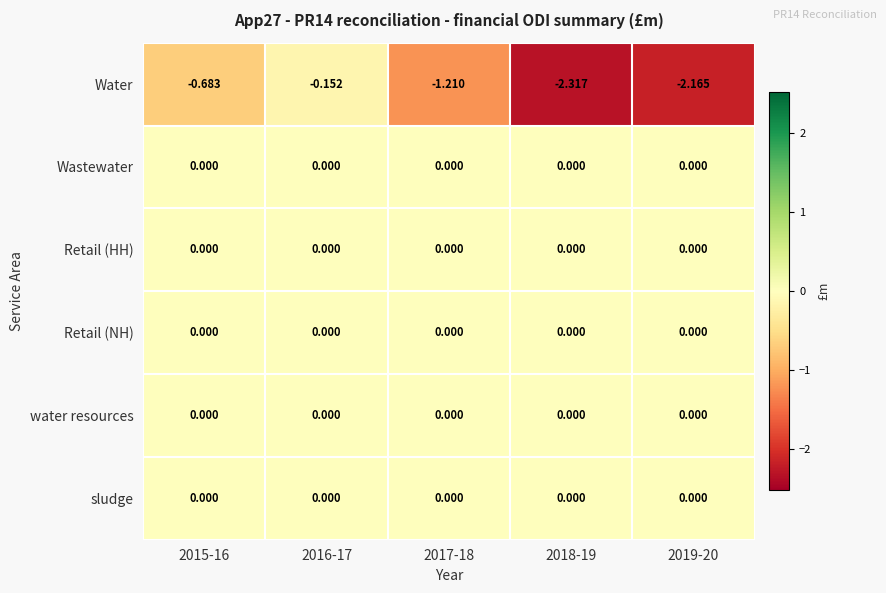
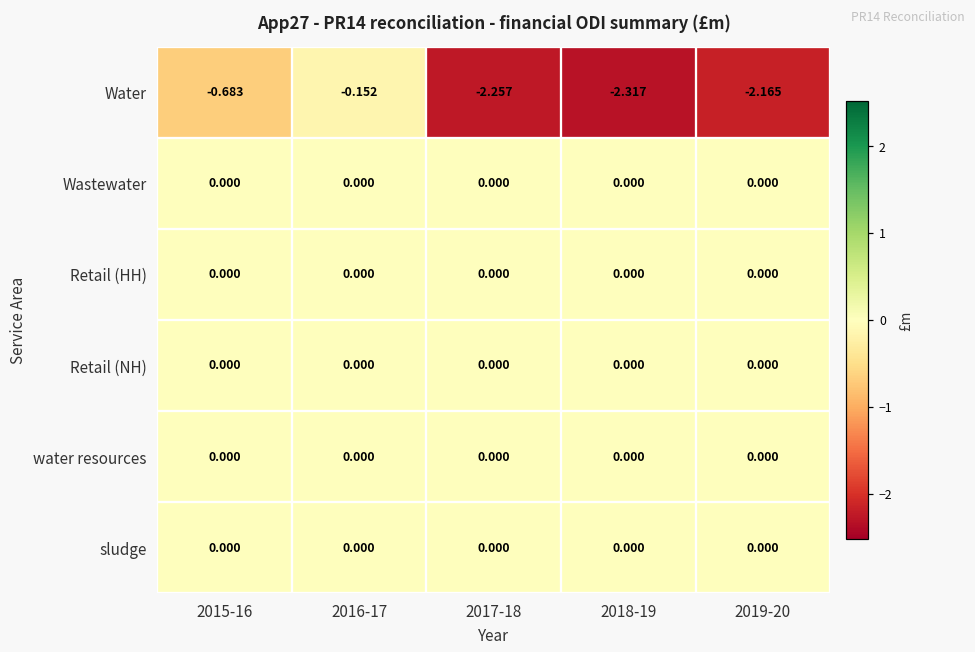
Water, 2017-18: -1.210 -> -2.257
